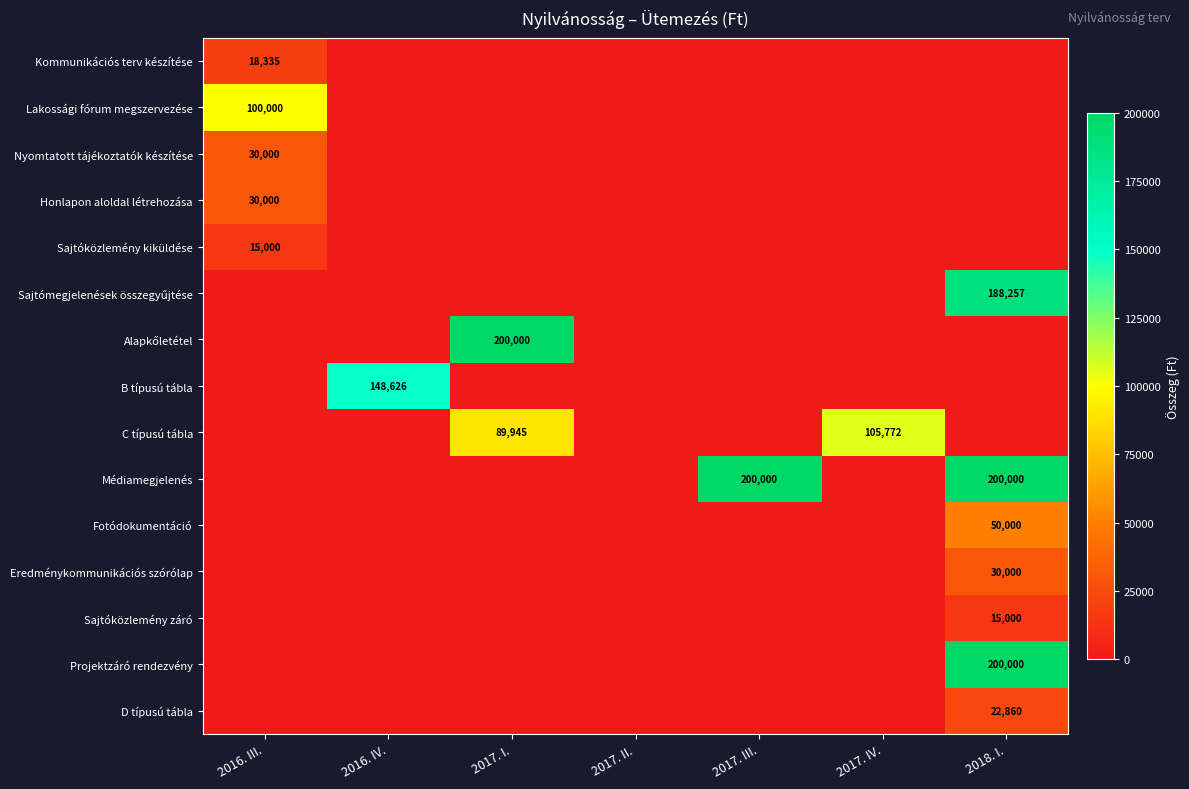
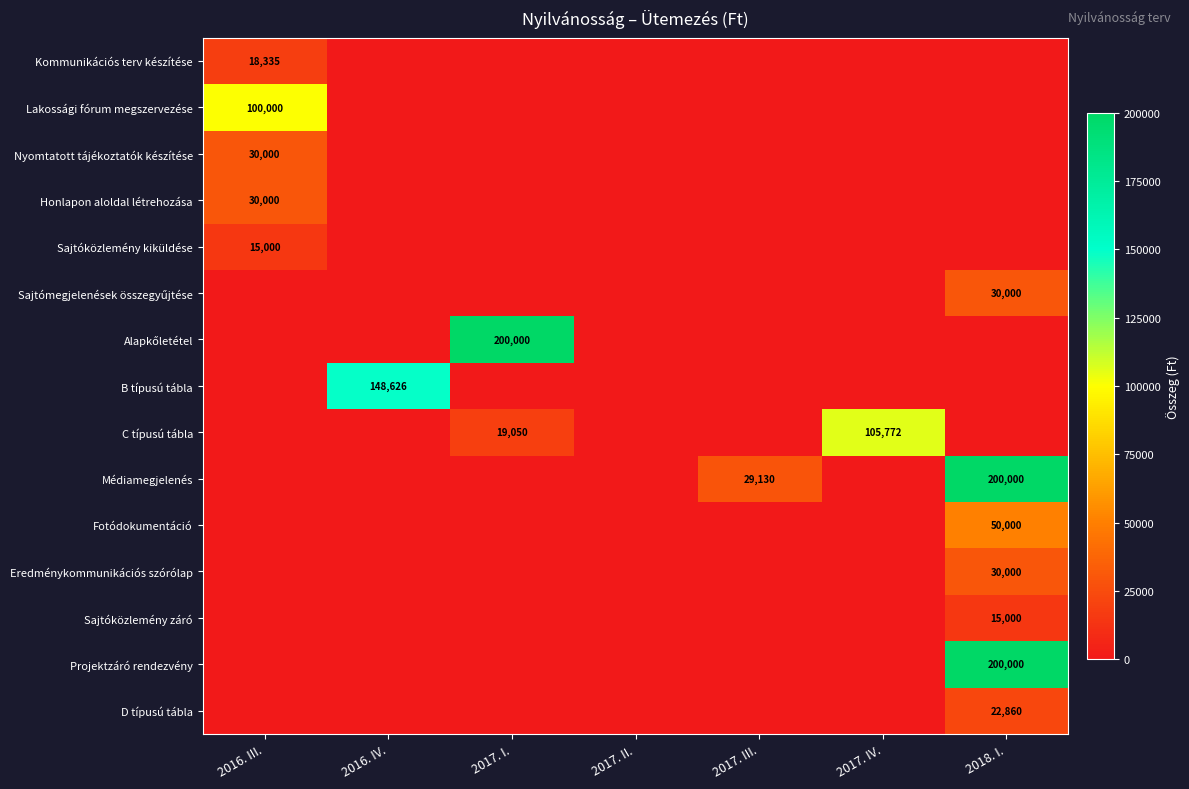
Sajtómegjelenések összegyűjtése, 2018. I.: 188,257 -> 30,000
C típusú tábla, 2017. I.: 89,945 -> 19,050
Médiamegjelenés, 2017. III.: 200,000 -> 29,130
